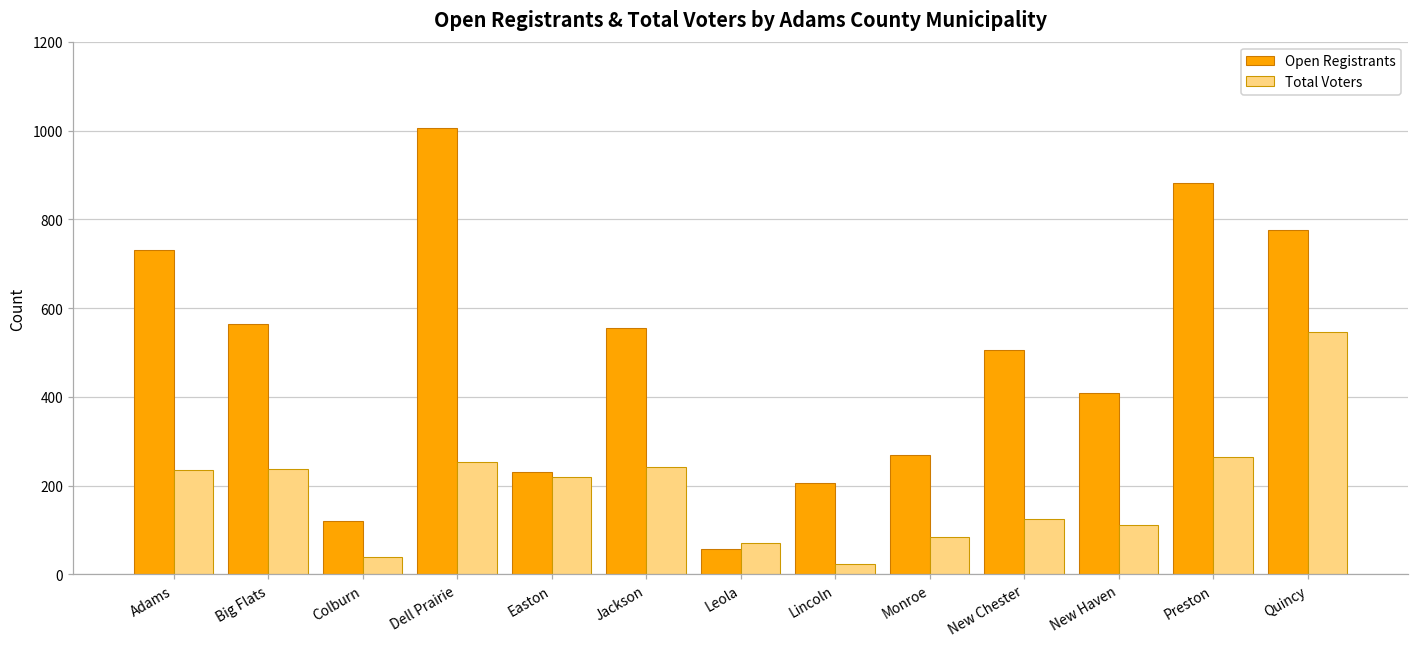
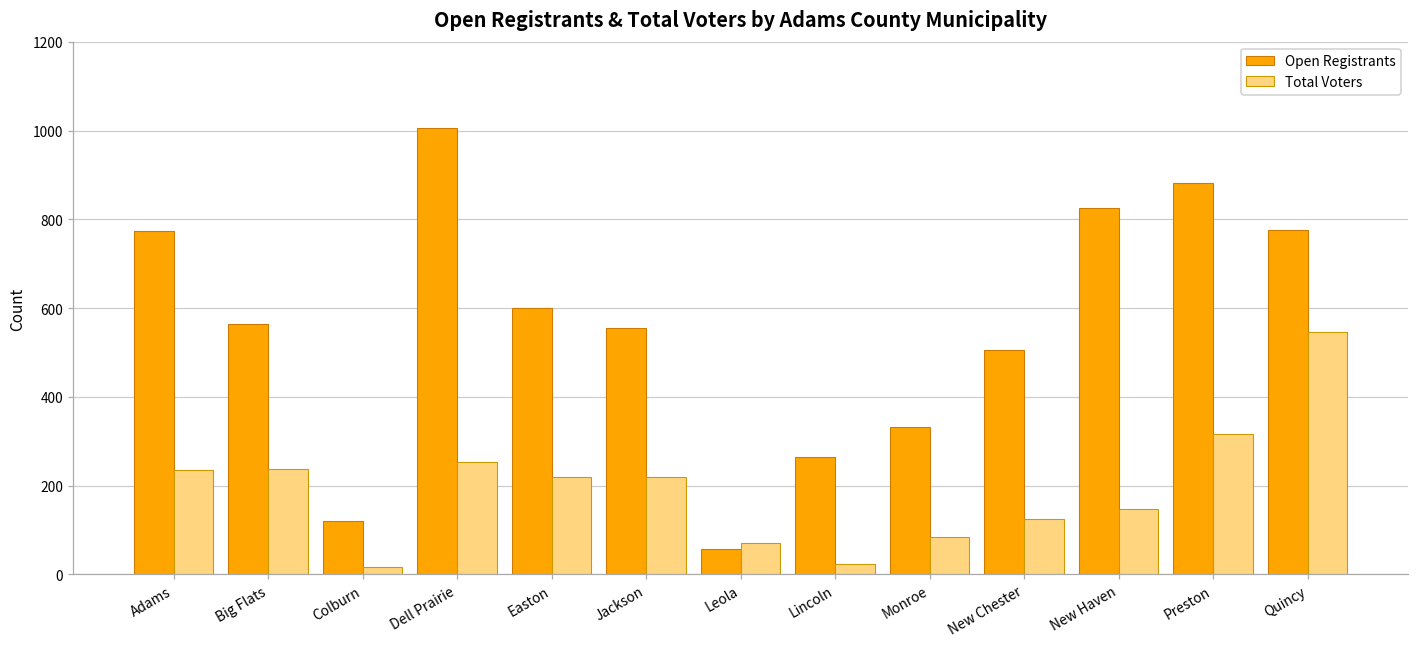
Open Registrants, Adams: 730 -> 770
Total Voters, Colburn: 40 -> 20
Open Registrants, Easton: 230 -> 600
Total Voters, Jackson: 240 -> 220
Open Registrants, Lincoln: 210 -> 270
Open Registrants, Monroe: 270 -> 330
Open Registrants, New Haven: 410 -> 830
Total Voters, New Haven: 110 -> 150
Total Voters, Preston: 260 -> 320
